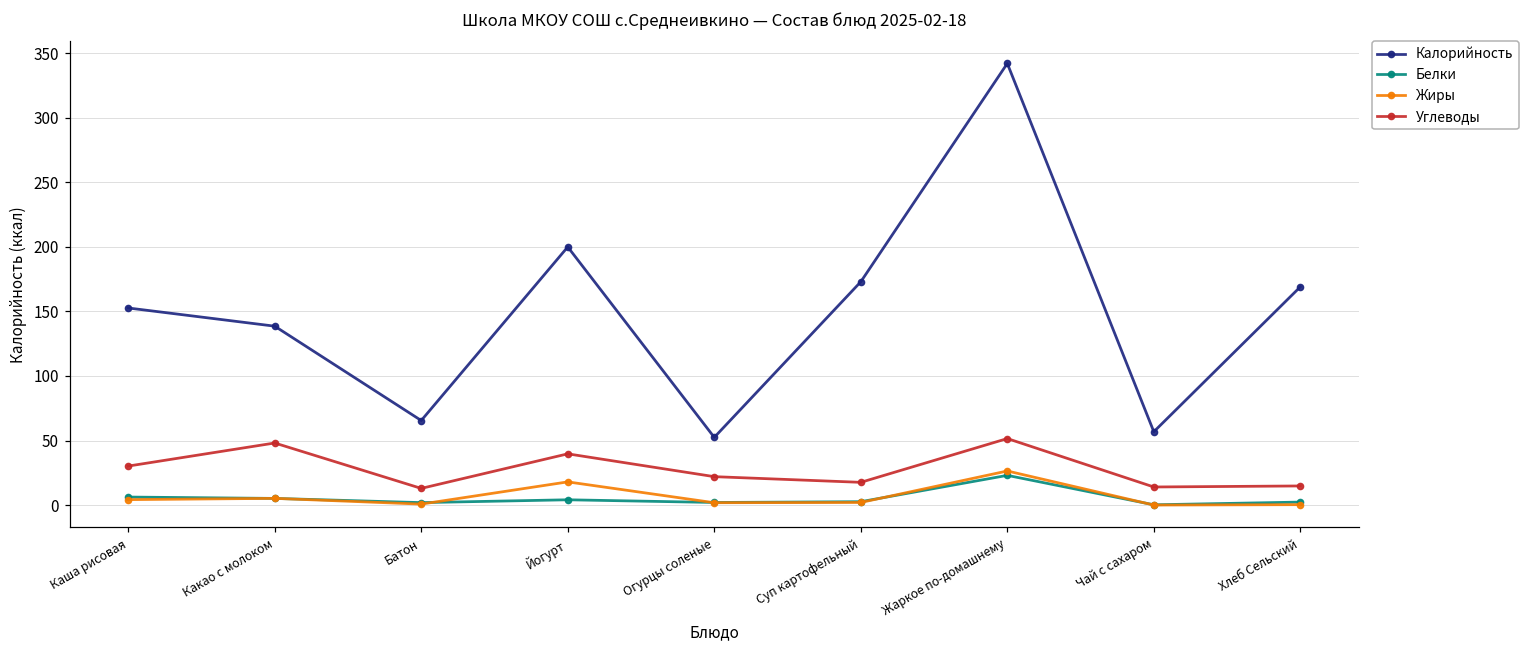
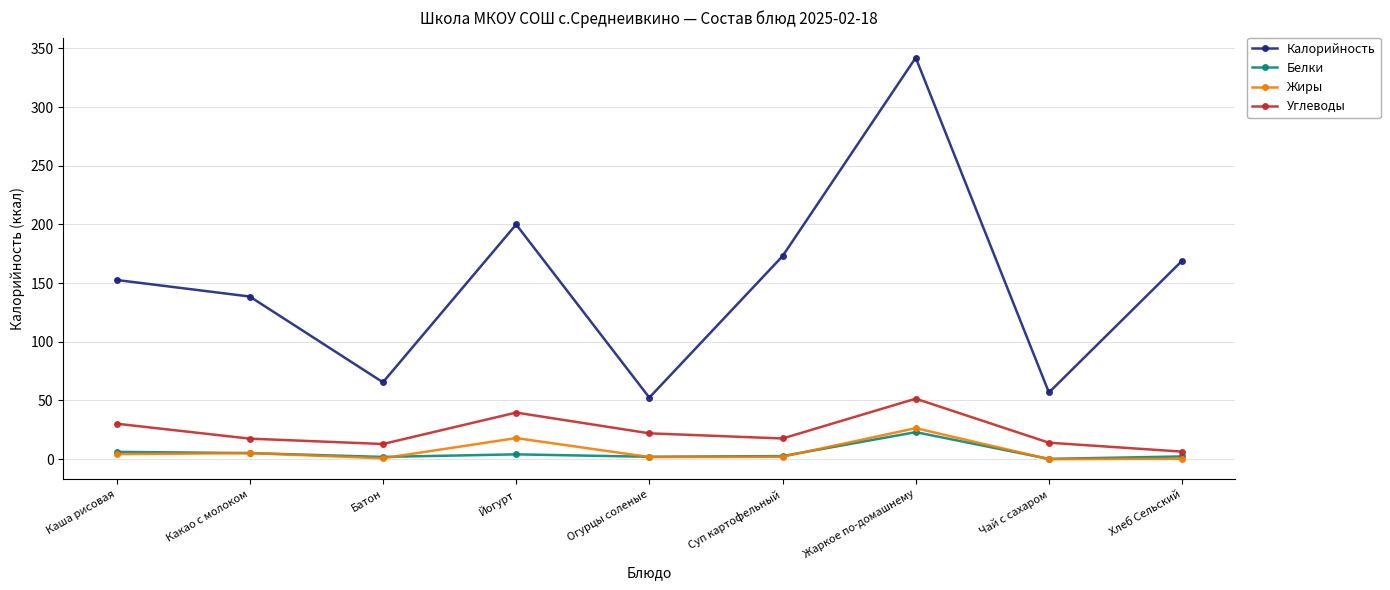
Углеводы, Какао с молоком: 48 -> 17
Углеводы, Хлеб Сельский: 15 -> 6
